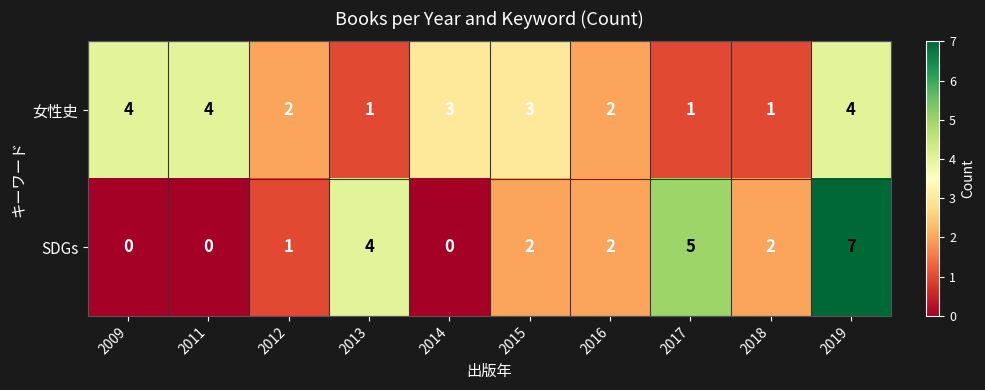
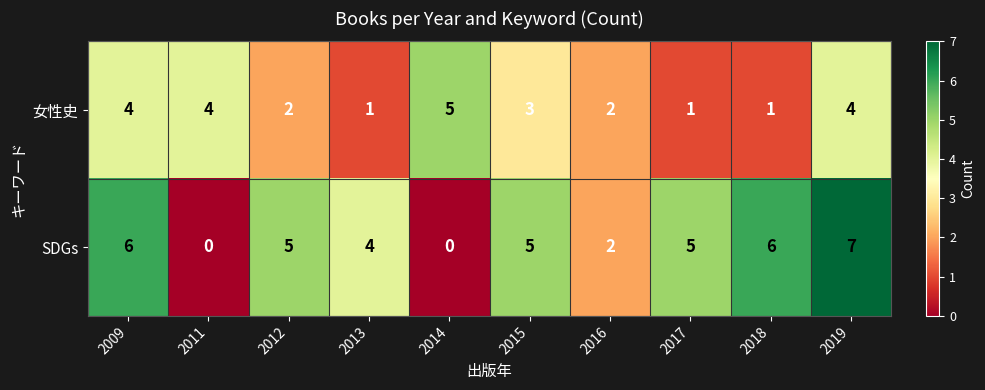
女性史, 2014: 3 -> 5
SDGs, 2009: 0 -> 6
SDGs, 2012: 1 -> 5
SDGs, 2015: 2 -> 5
SDGs, 2018: 2 -> 6
